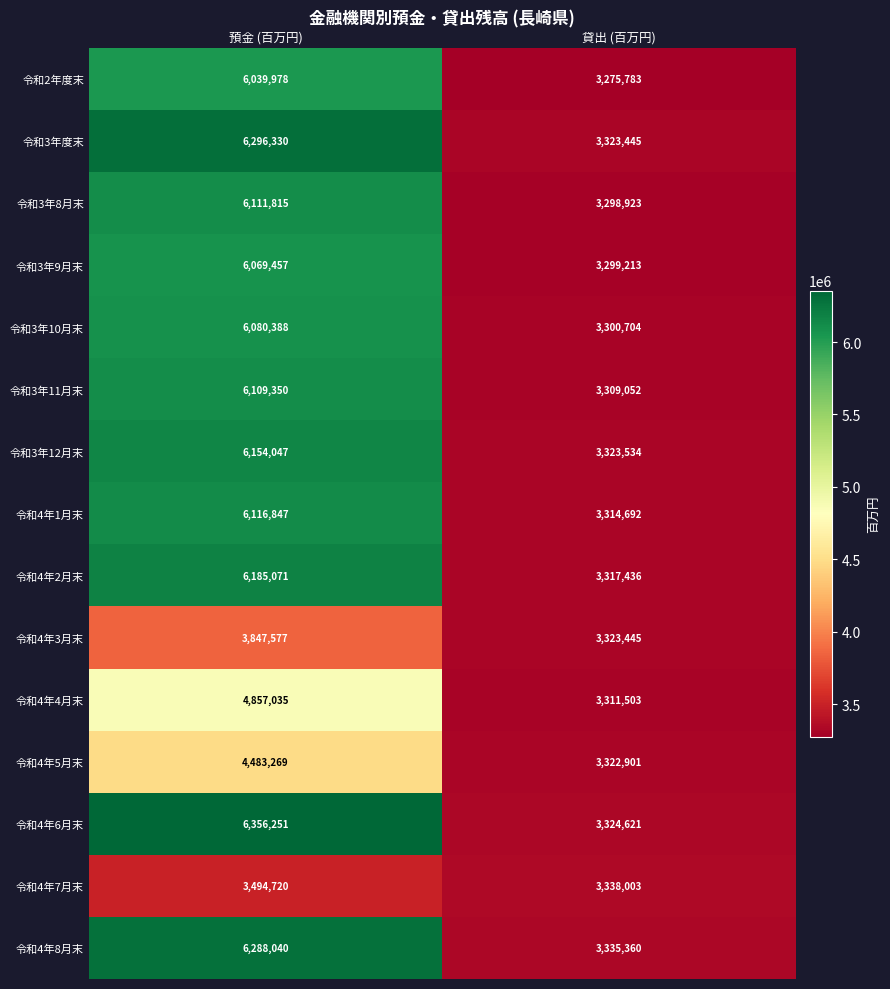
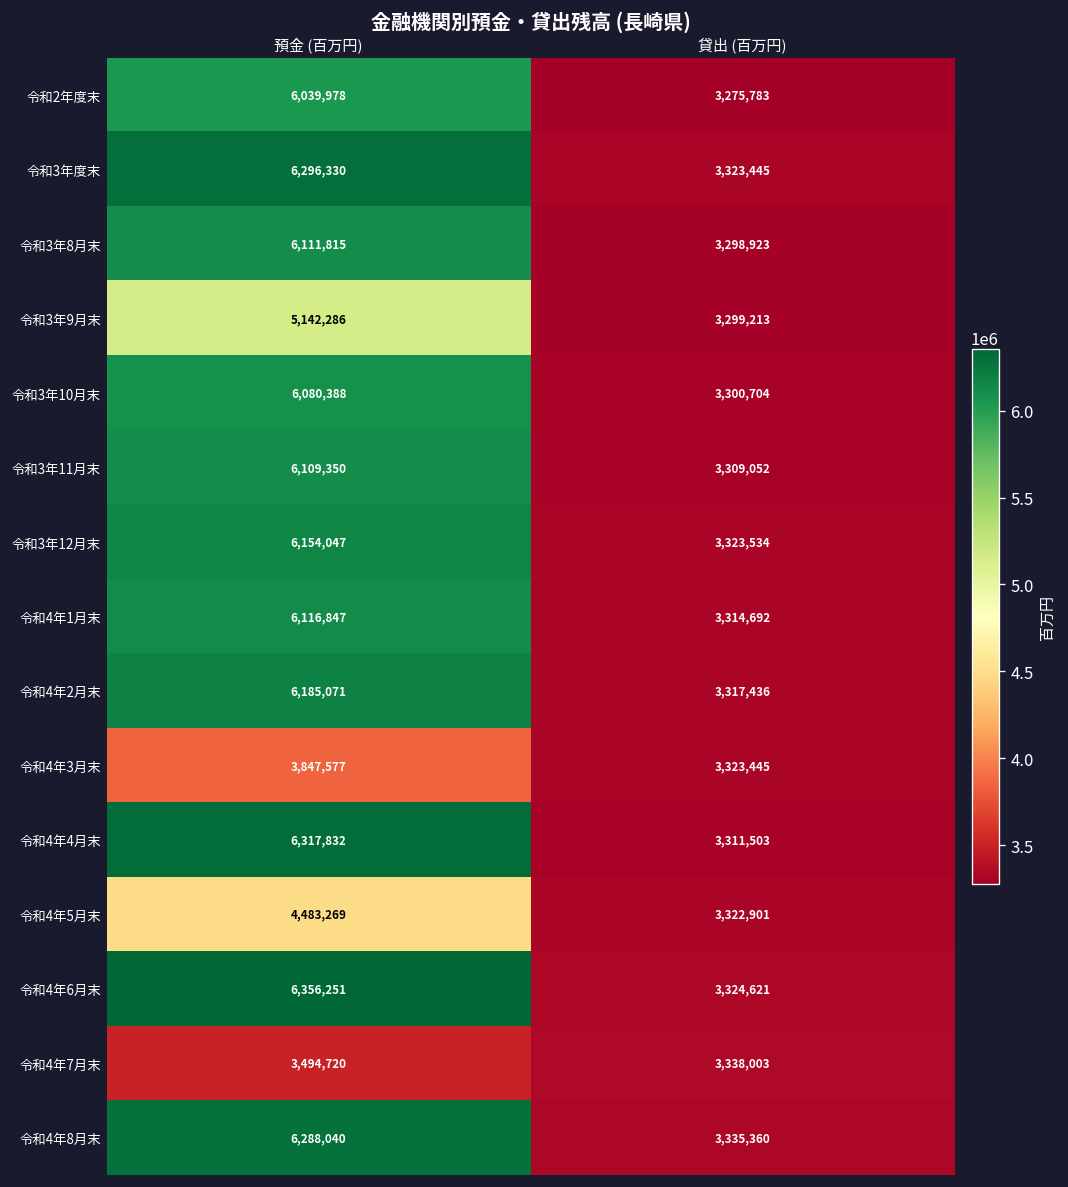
令和3年9月末, 預金 (百万円): 6,069,457 -> 5,142,286
令和4年4月末, 預金 (百万円): 4,857,035 -> 6,317,832
